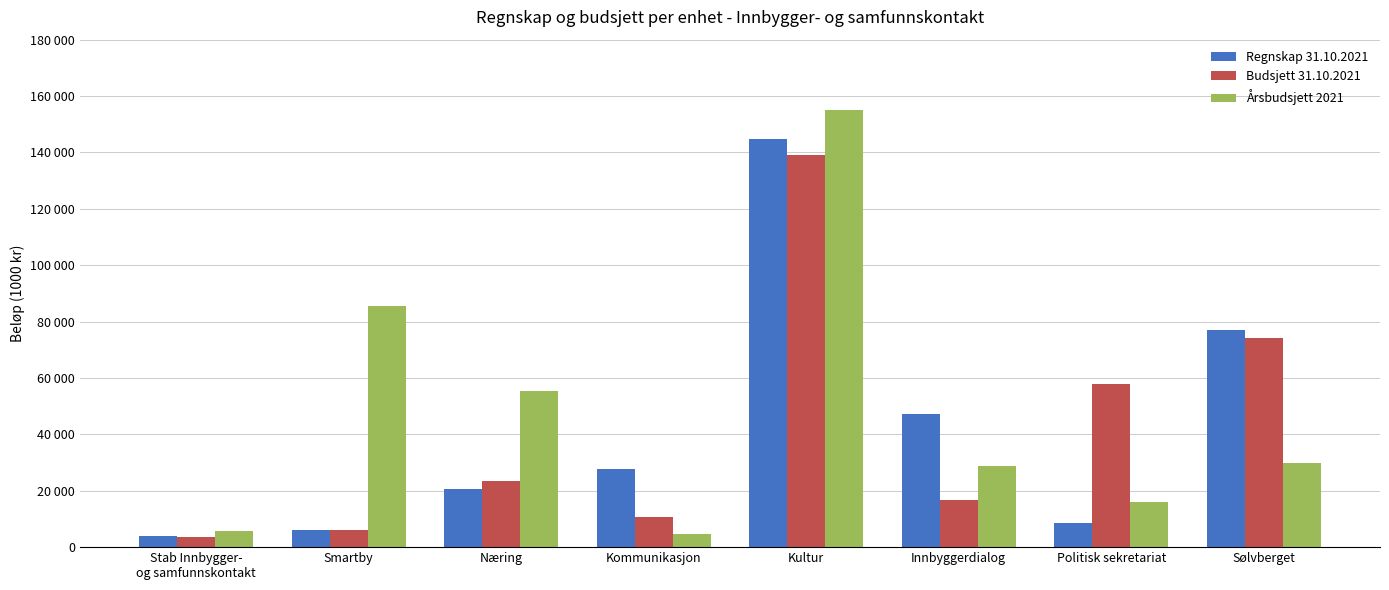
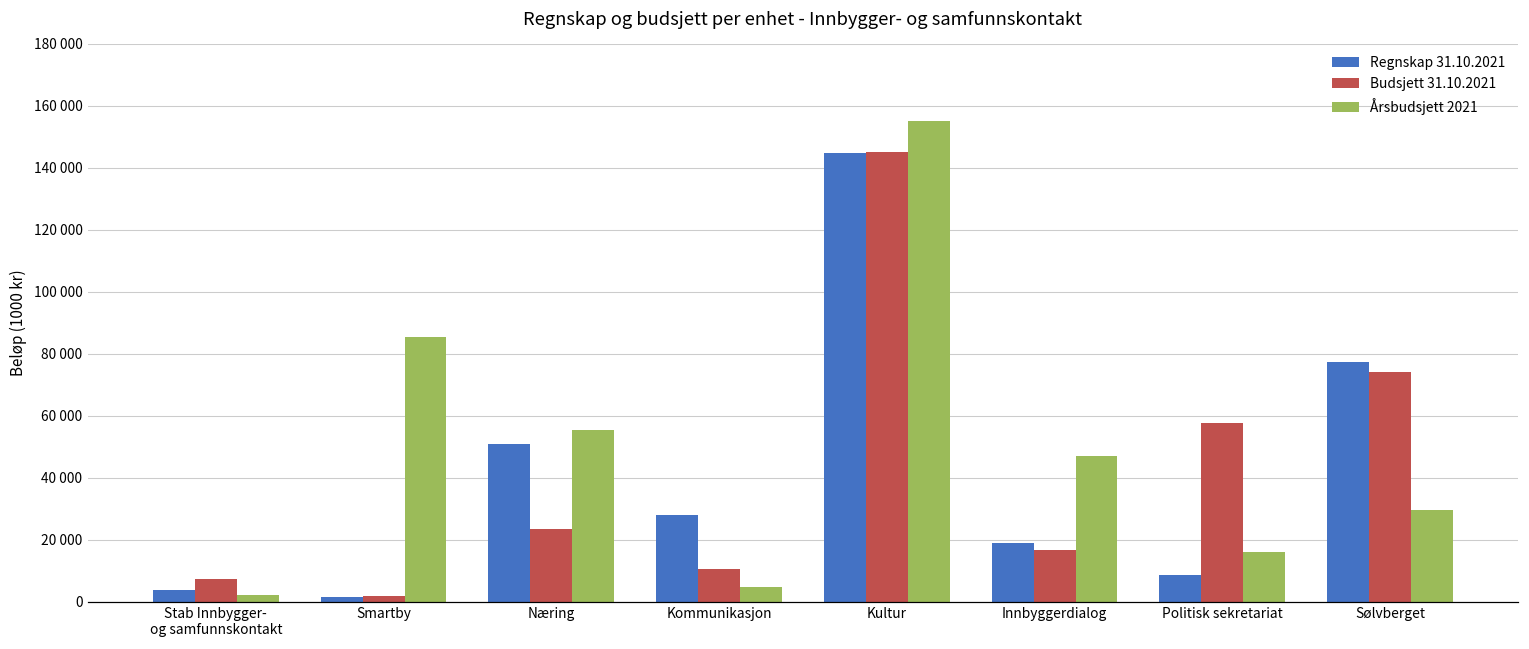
Budsjett 31.10.2021, Stab Innbygger- og samfunnskontakt: 4000 -> 7000
Årsbudsjett 2021, Stab Innbygger- og samfunnskontakt: 6000 -> 2000
Regnskap 31.10.2021, Smartby: 6000 -> 2000
Budsjett 31.10.2021, Smartby: 6000 -> 2000
Regnskap 31.10.2021, Næring: 21000 -> 51000
Budsjett 31.10.2021, Kultur: 139000 -> 145000
Regnskap 31.10.2021, Innbyggerdialog: 47000 -> 19000
Årsbudsjett 2021, Innbyggerdialog: 29000 -> 47000
